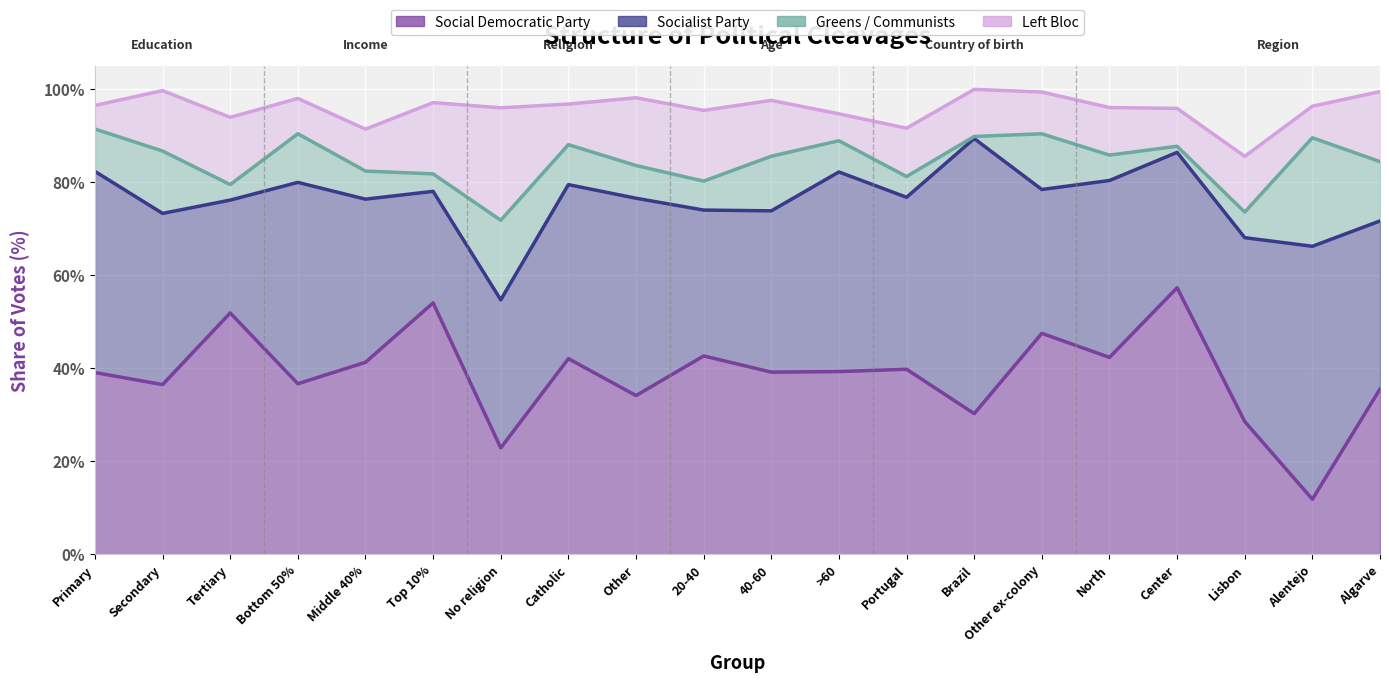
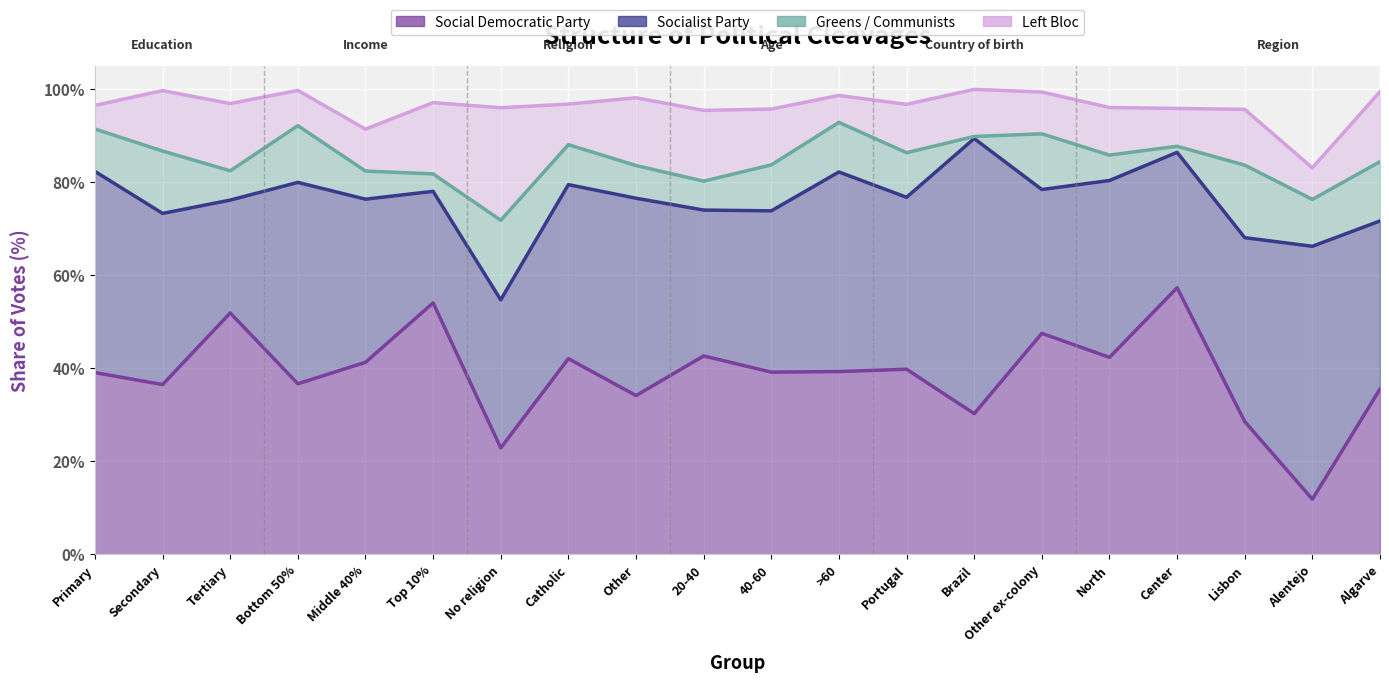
Greens / Communists, Tertiary: 3% -> 6%
Greens / Communists, Bottom 50%: 10% -> 12%
Greens / Communists, 40-60: 12% -> 10%
Greens / Communists, >60: 7% -> 11%
Greens / Communists, Portugal: 4% -> 10%
Greens / Communists, Lisbon: 6% -> 16%
Greens / Communists, Alentejo: 23% -> 10%
